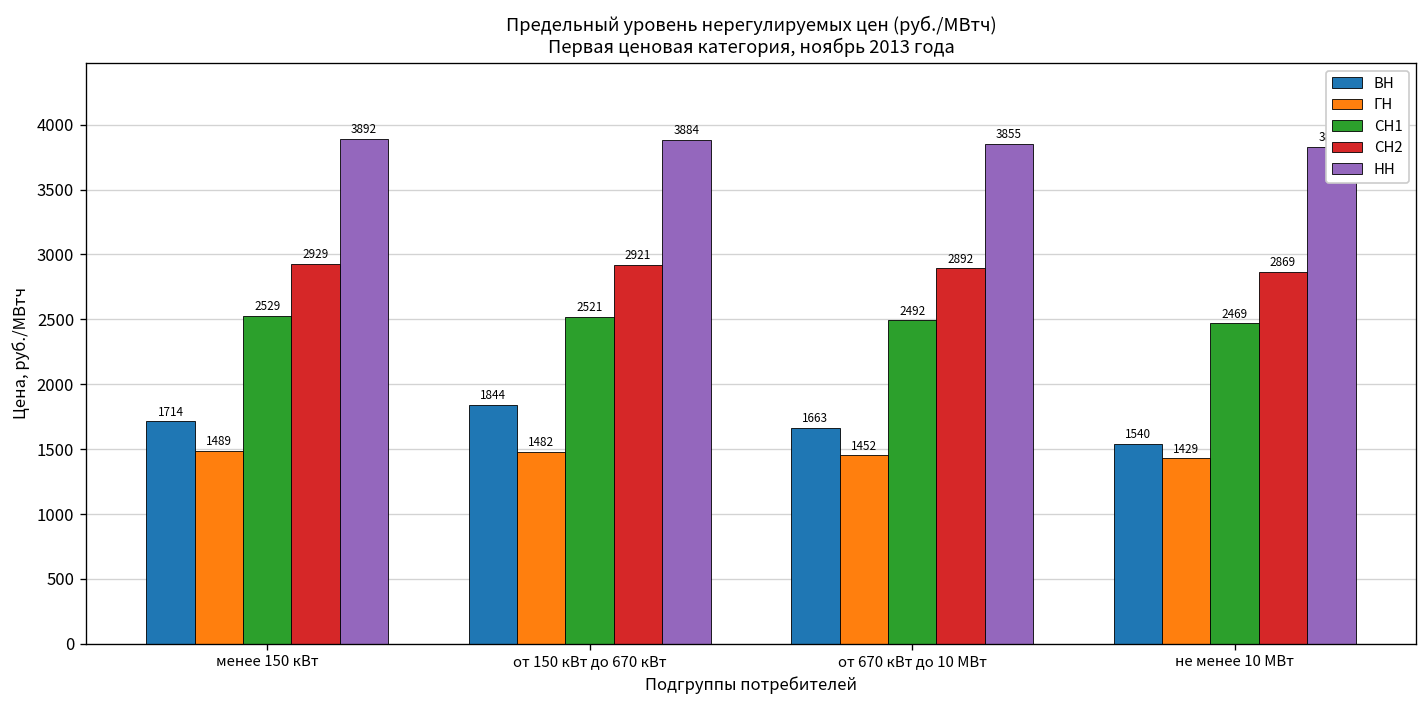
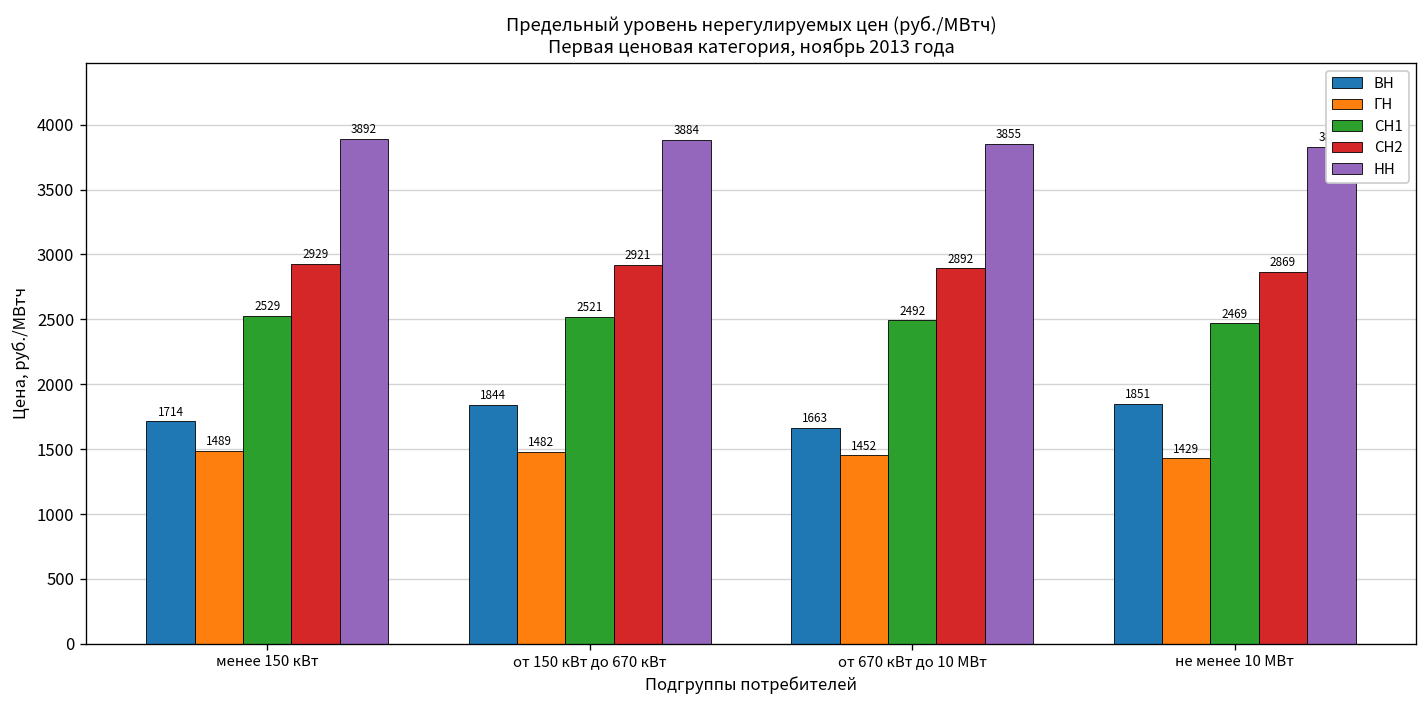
ВН, не менее 10 МВт: 1540 -> 1851
